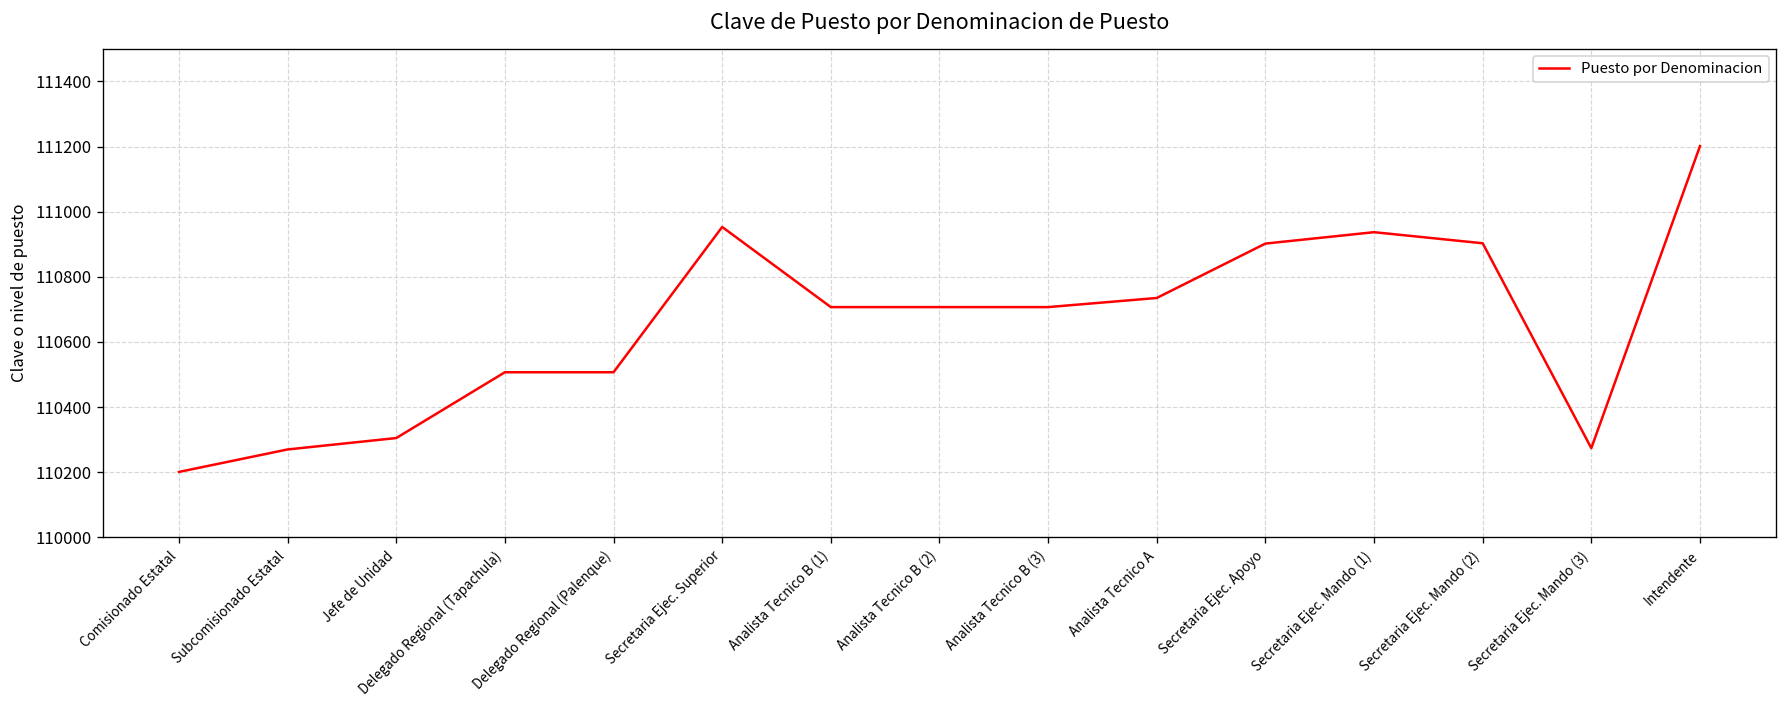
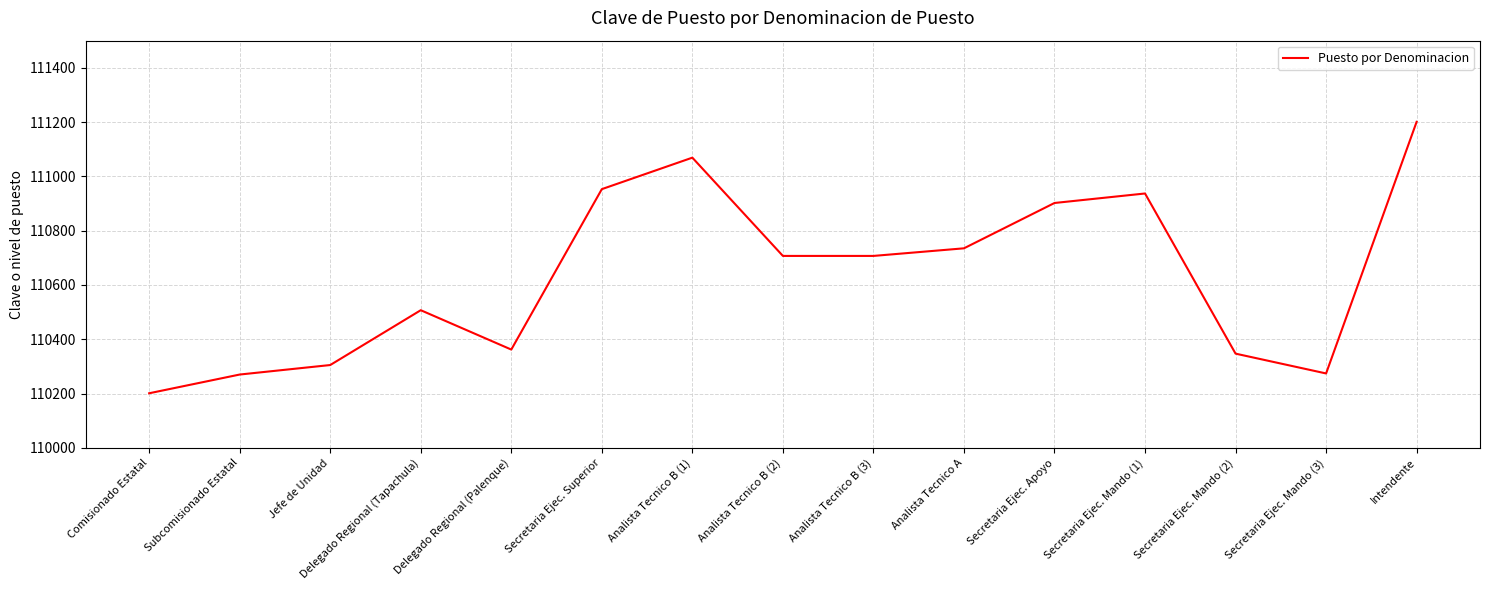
Delegado Regional (Palenque): 110510 -> 110360
Analista Tecnico B (1): 110710 -> 111070
Secretaria Ejec. Mando (2): 110900 -> 110350
